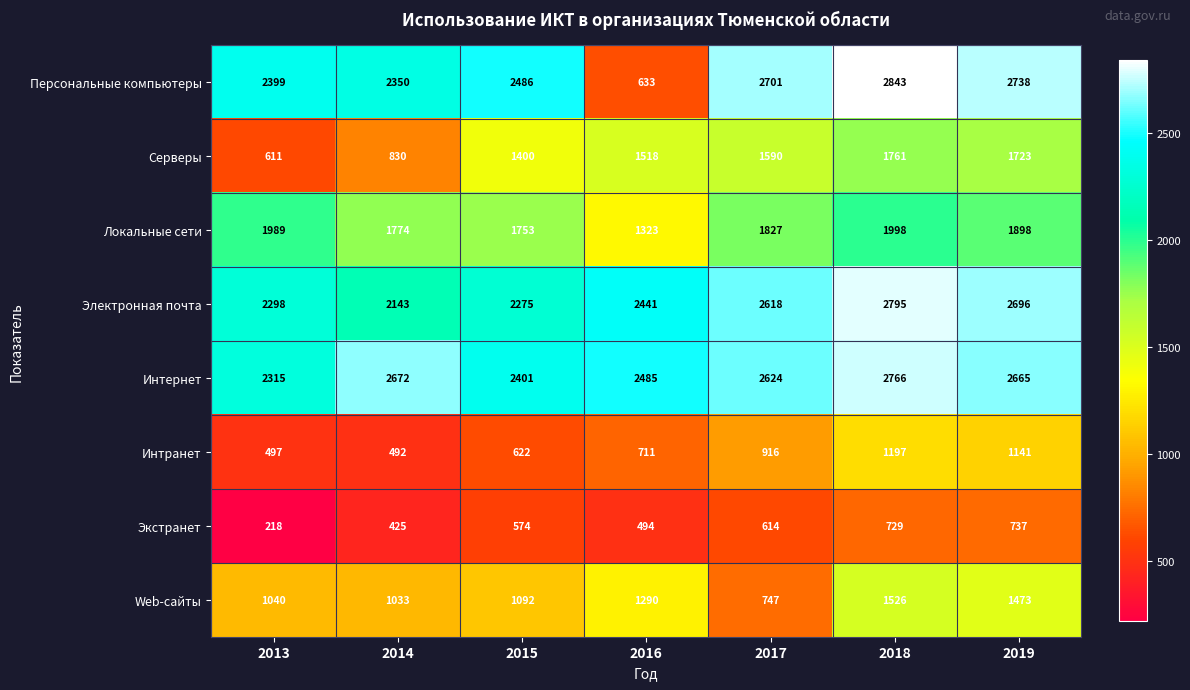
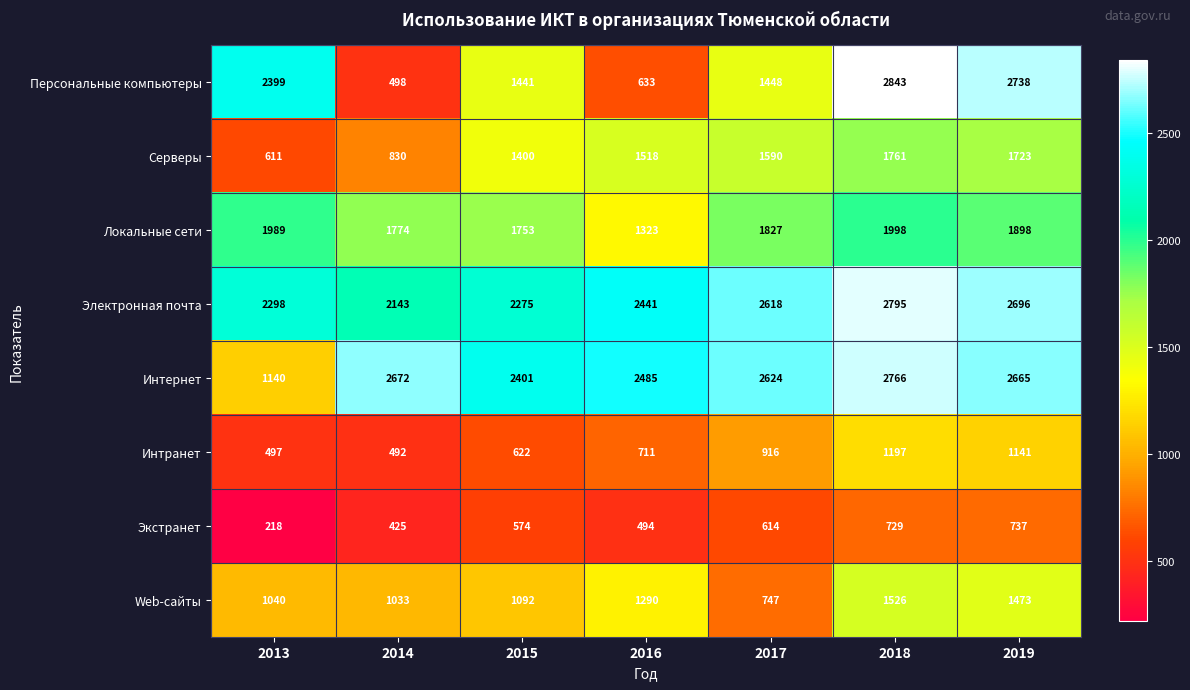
Персональные компьютеры, 2014: 2350 -> 498
Персональные компьютеры, 2015: 2486 -> 1441
Персональные компьютеры, 2017: 2701 -> 1448
Интернет, 2013: 2315 -> 1140
